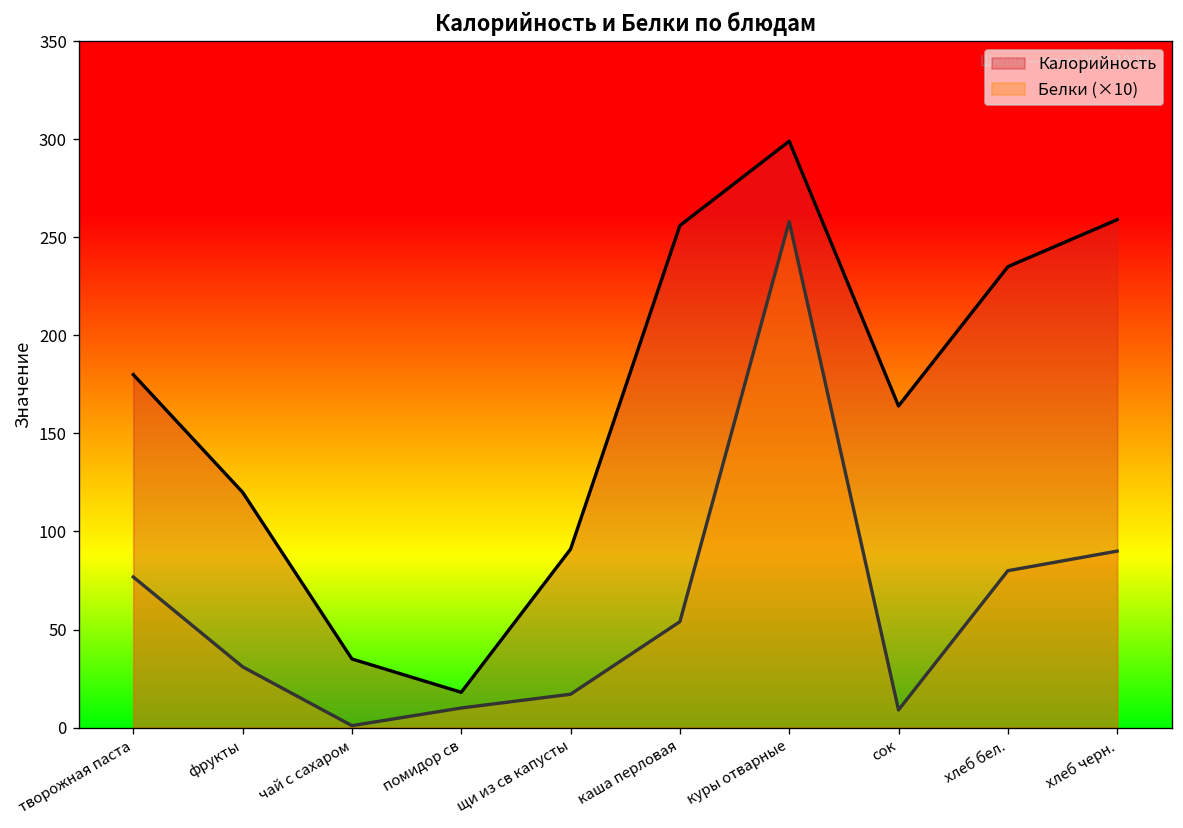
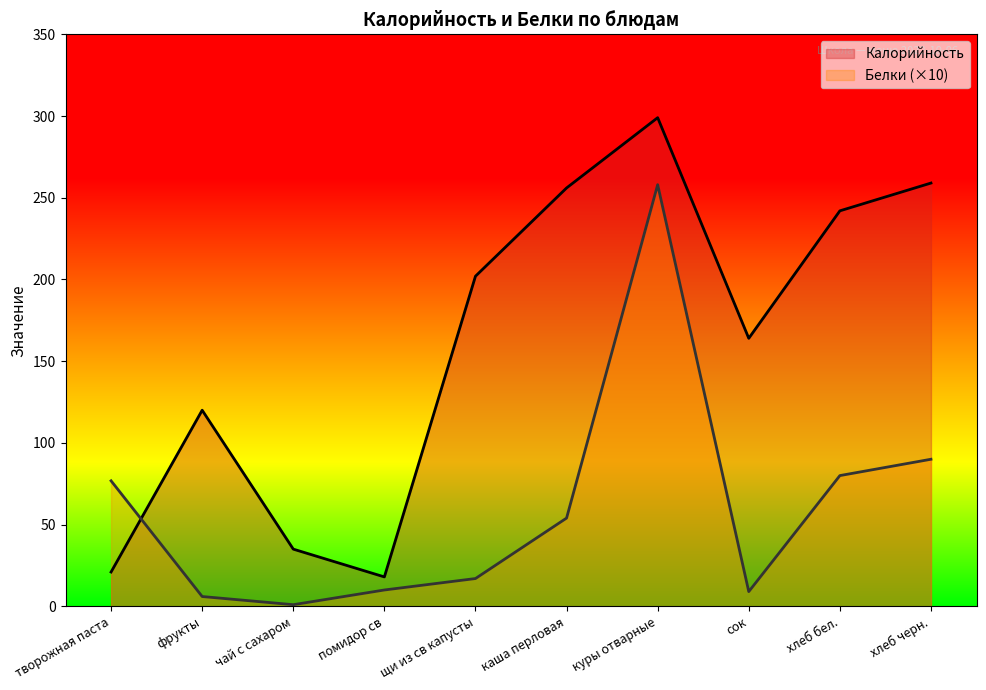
Калорийность, творожная паста: 180 -> 21
Белки (×10), фрукты: 31 -> 6
Калорийность, щи из св капусты: 91 -> 202
Калорийность, хлеб бел.: 235 -> 242
